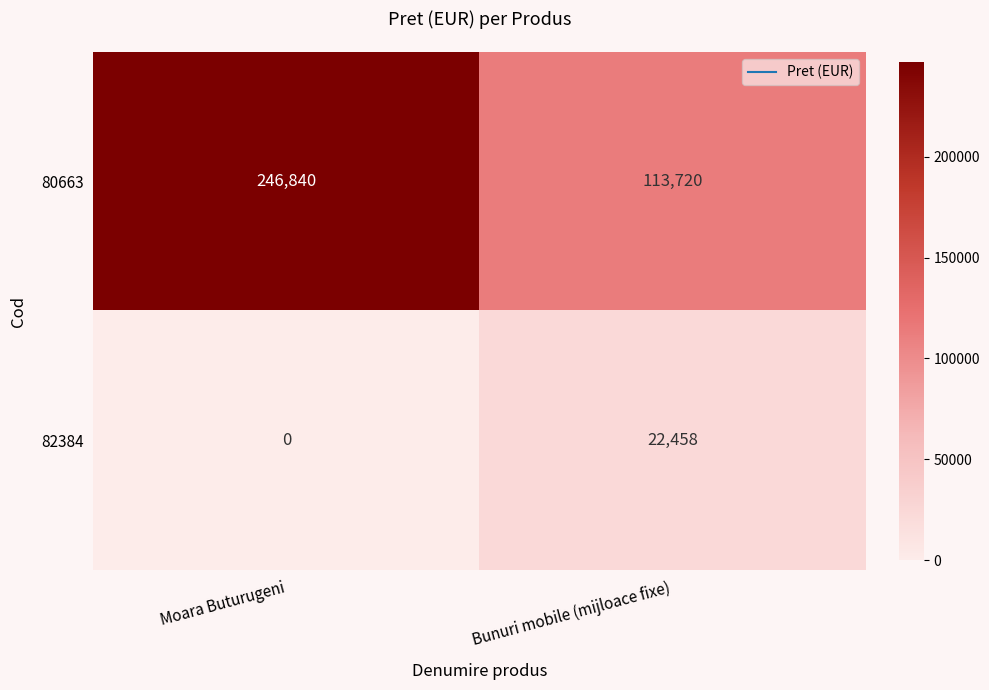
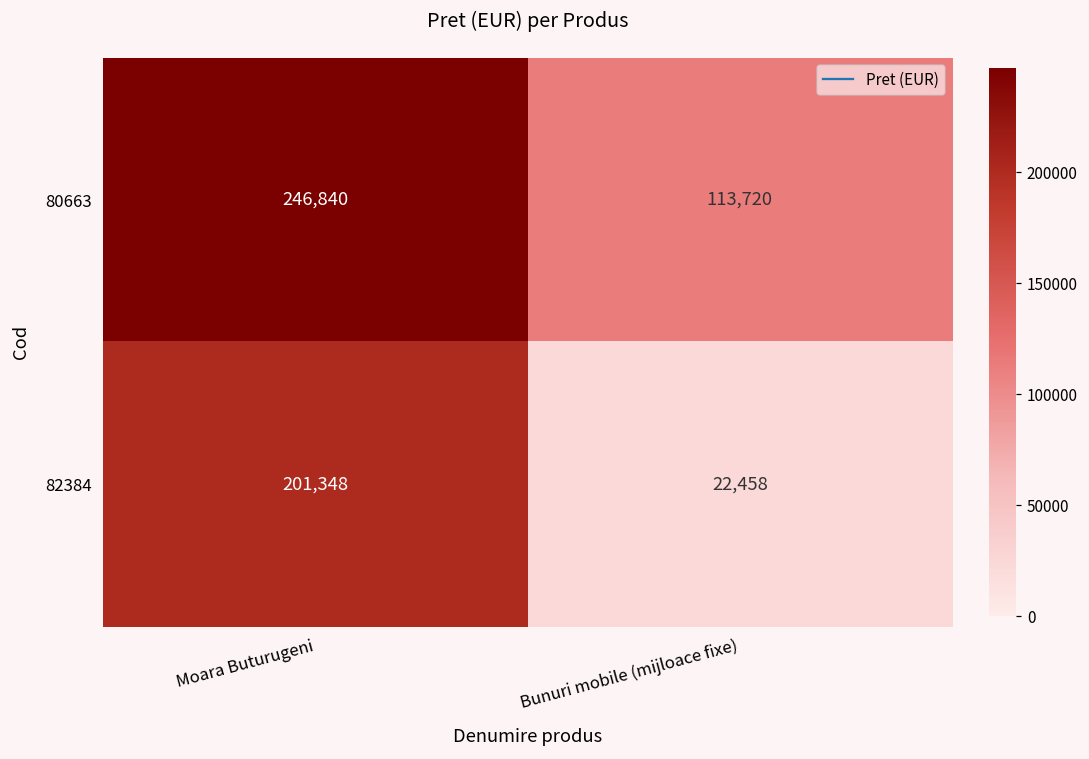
82384, Moara Buturugeni: 0 -> 201,348
